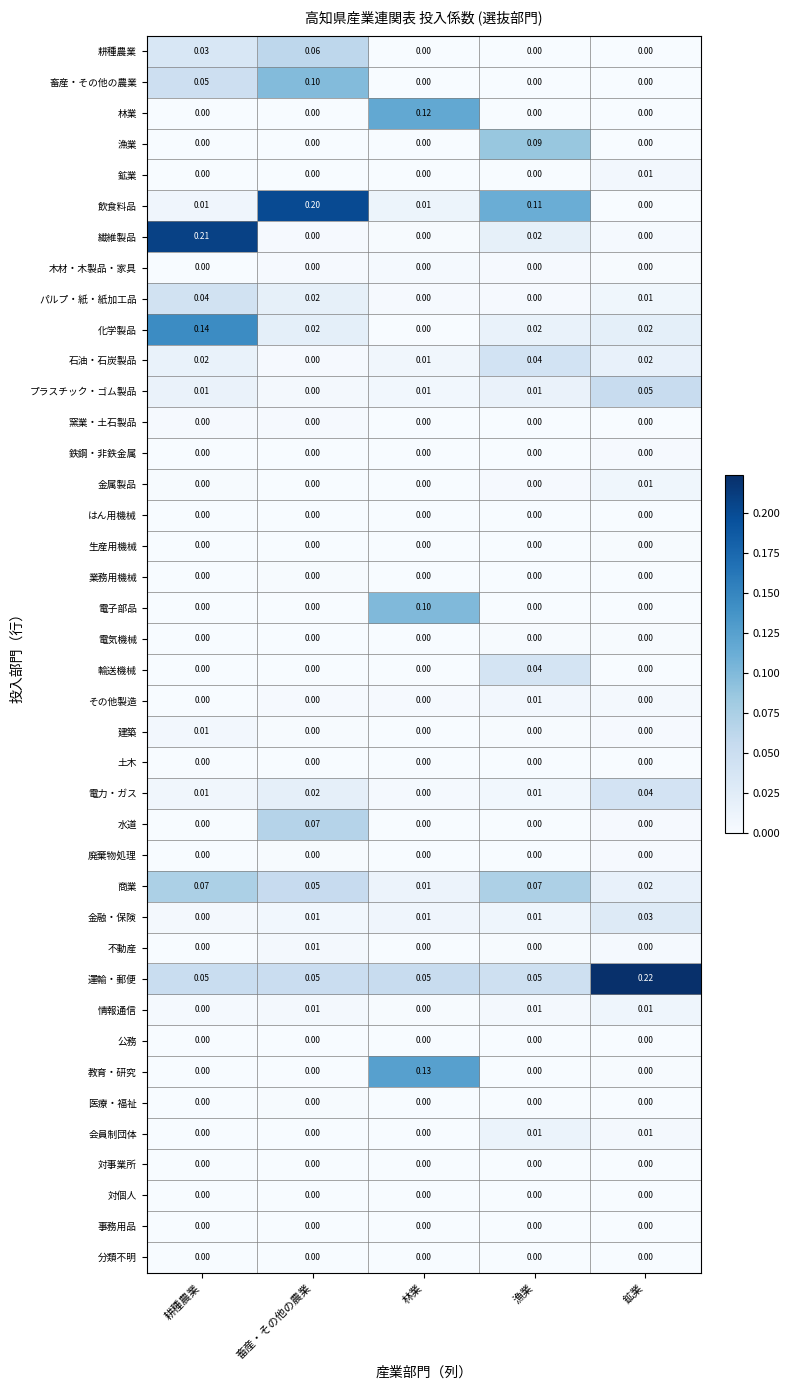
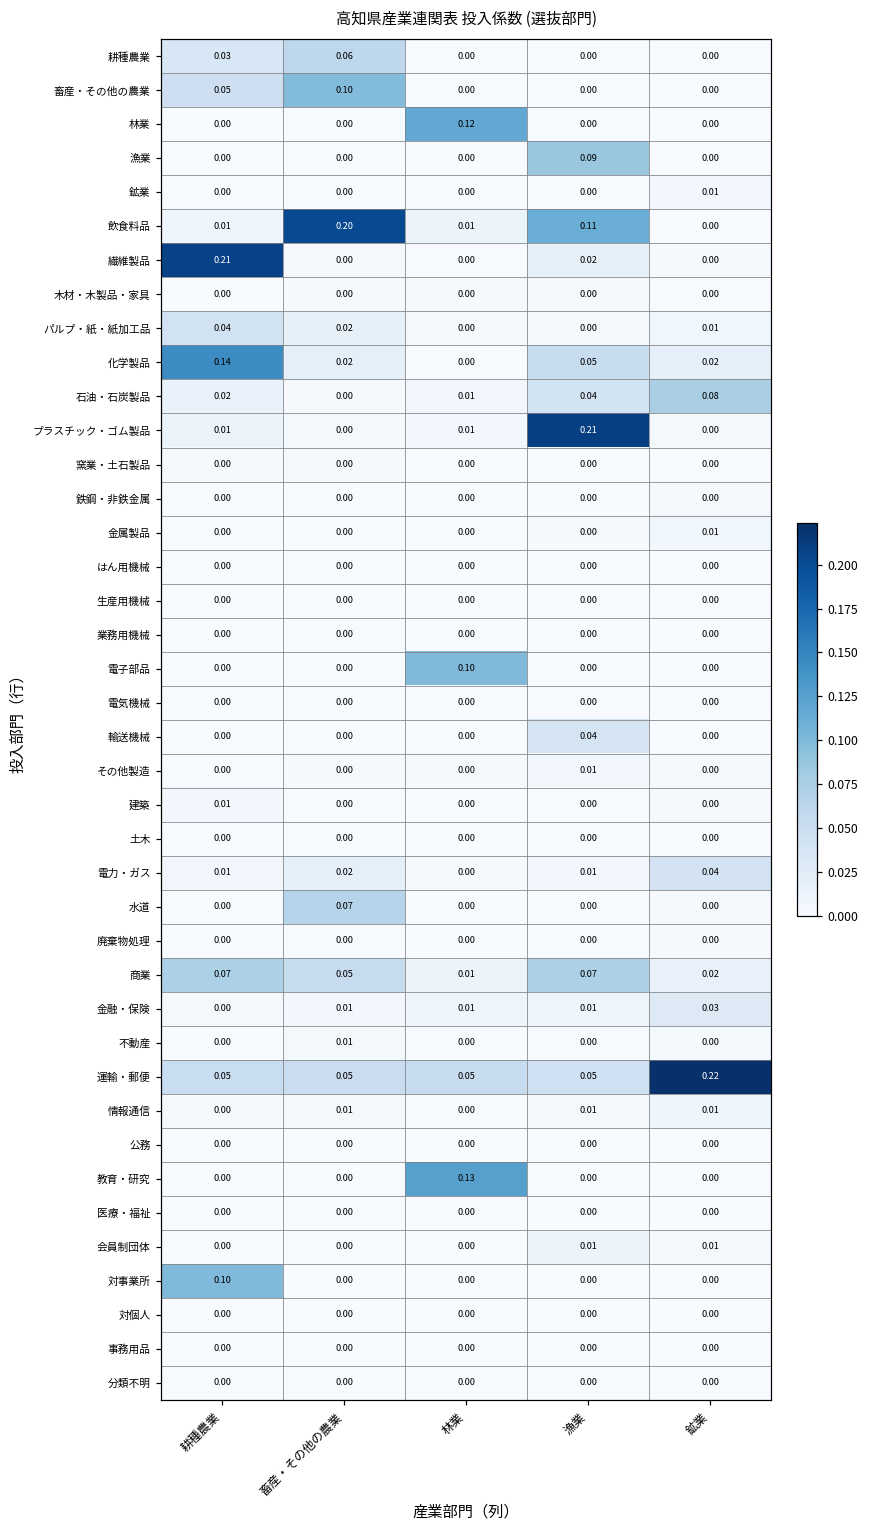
化学製品, 漁業: 0.02 -> 0.05
石油・石炭製品, 鉱業: 0.02 -> 0.08
プラスチック・ゴム製品, 漁業: 0.01 -> 0.21
プラスチック・ゴム製品, 鉱業: 0.05 -> 0.00
対事業所, 耕種農業: 0.00 -> 0.10
